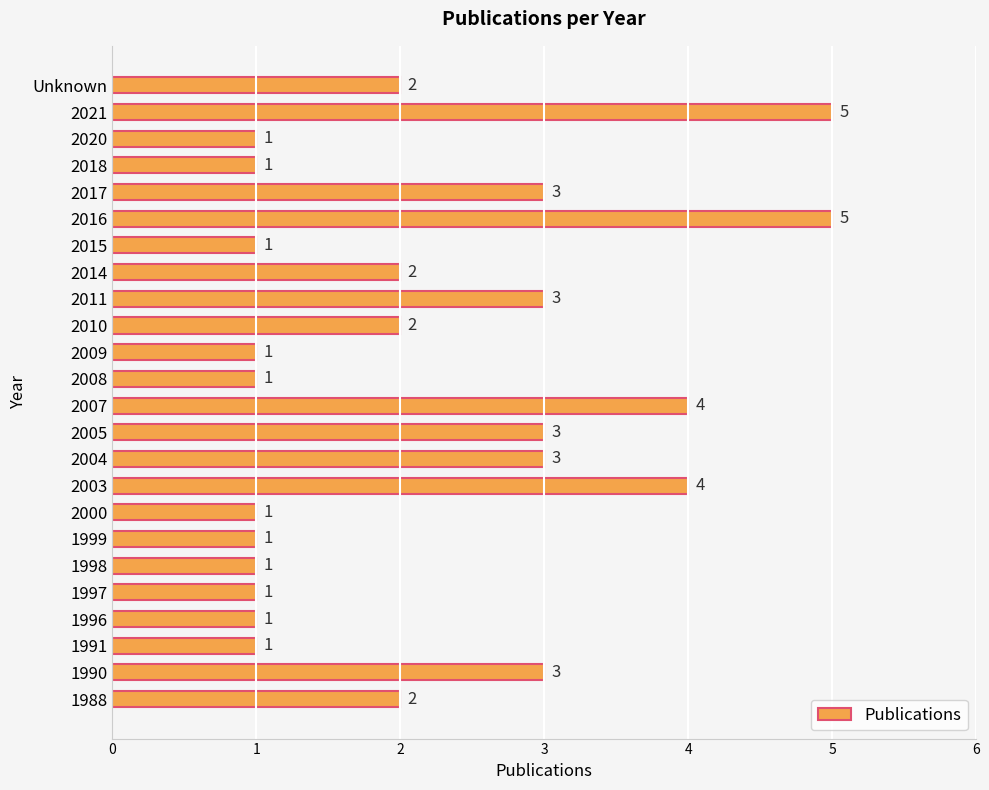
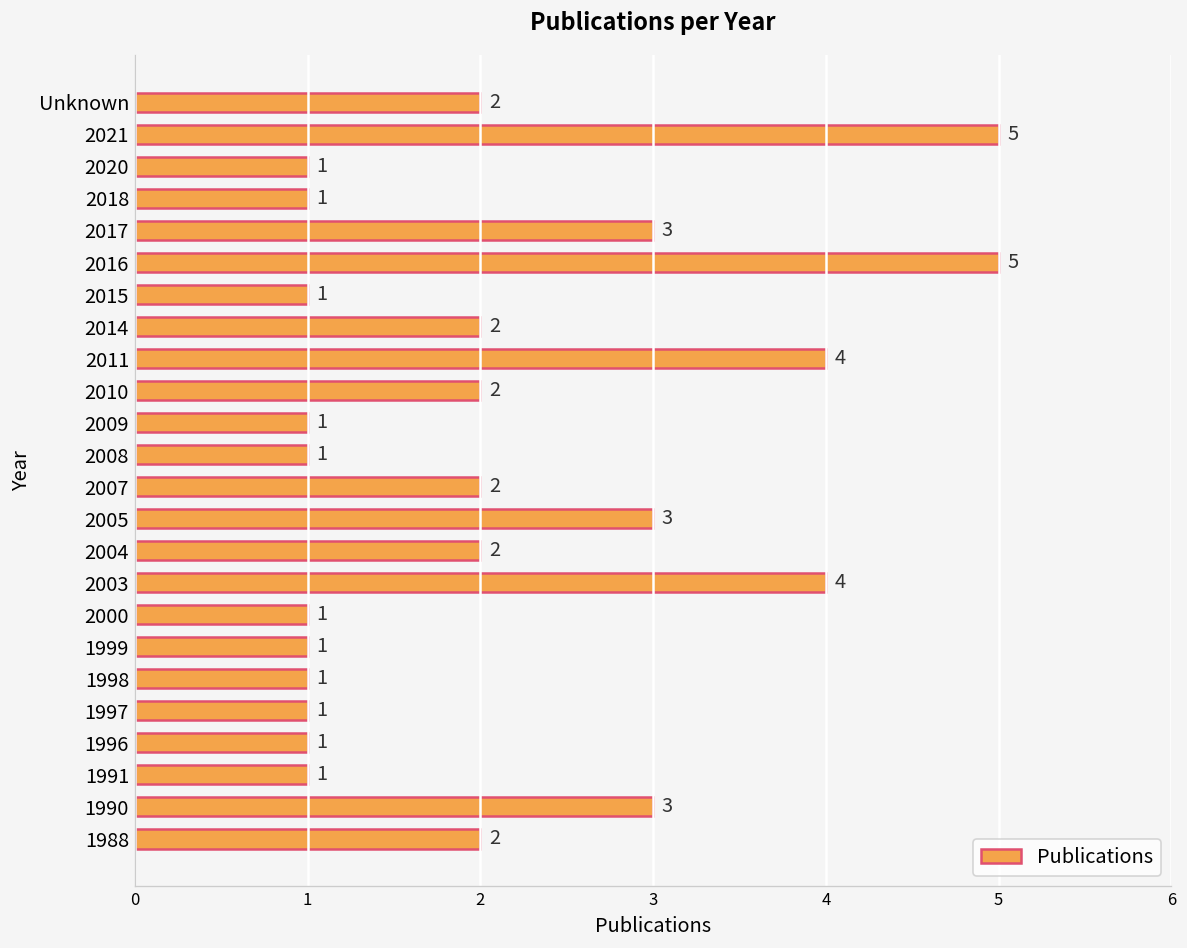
2011: 3 -> 4
2007: 4 -> 2
2004: 3 -> 2
